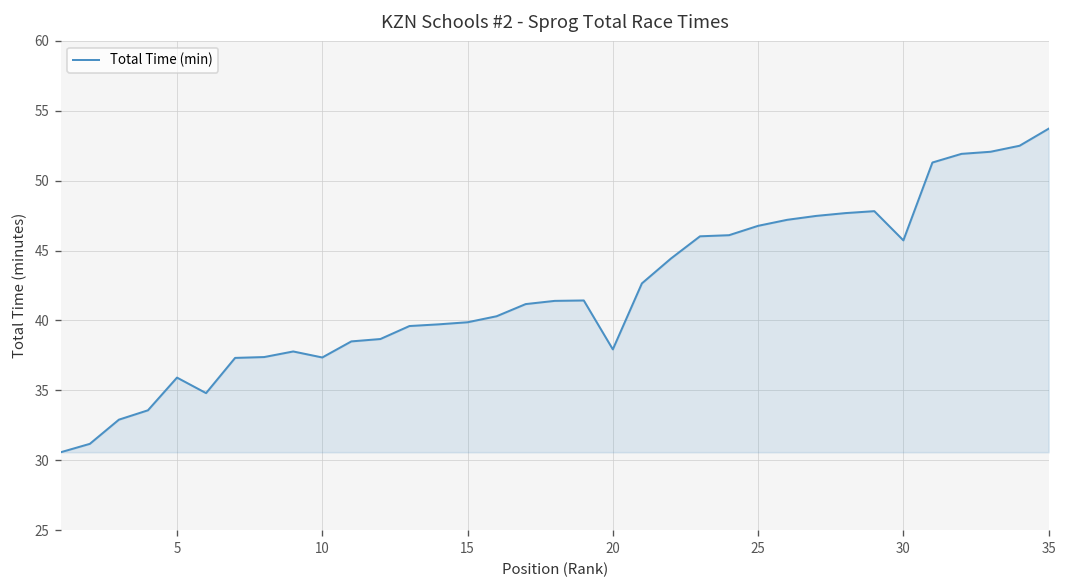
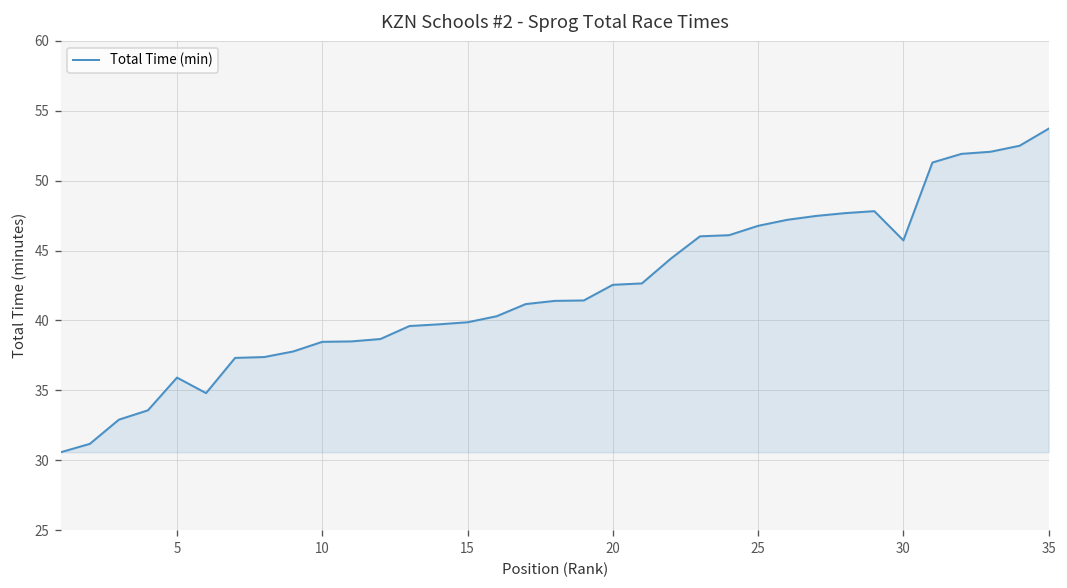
10: 37.4 -> 38.5
20: 37.9 -> 42.6
